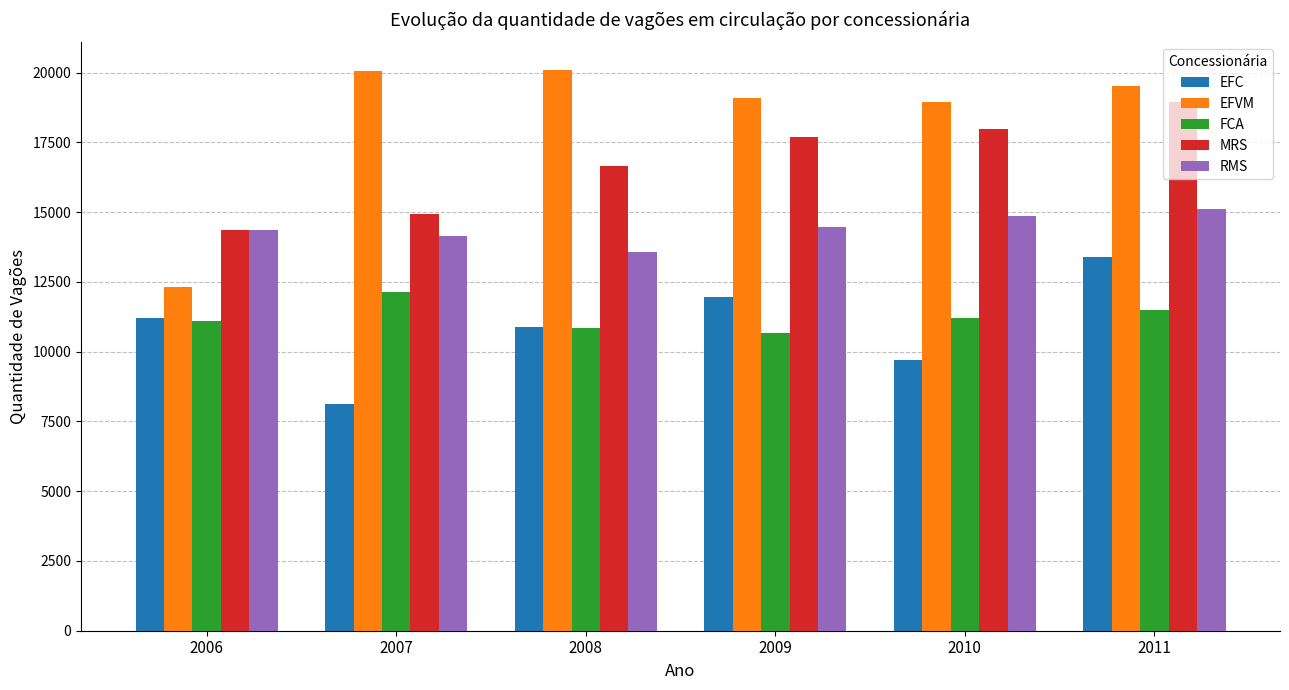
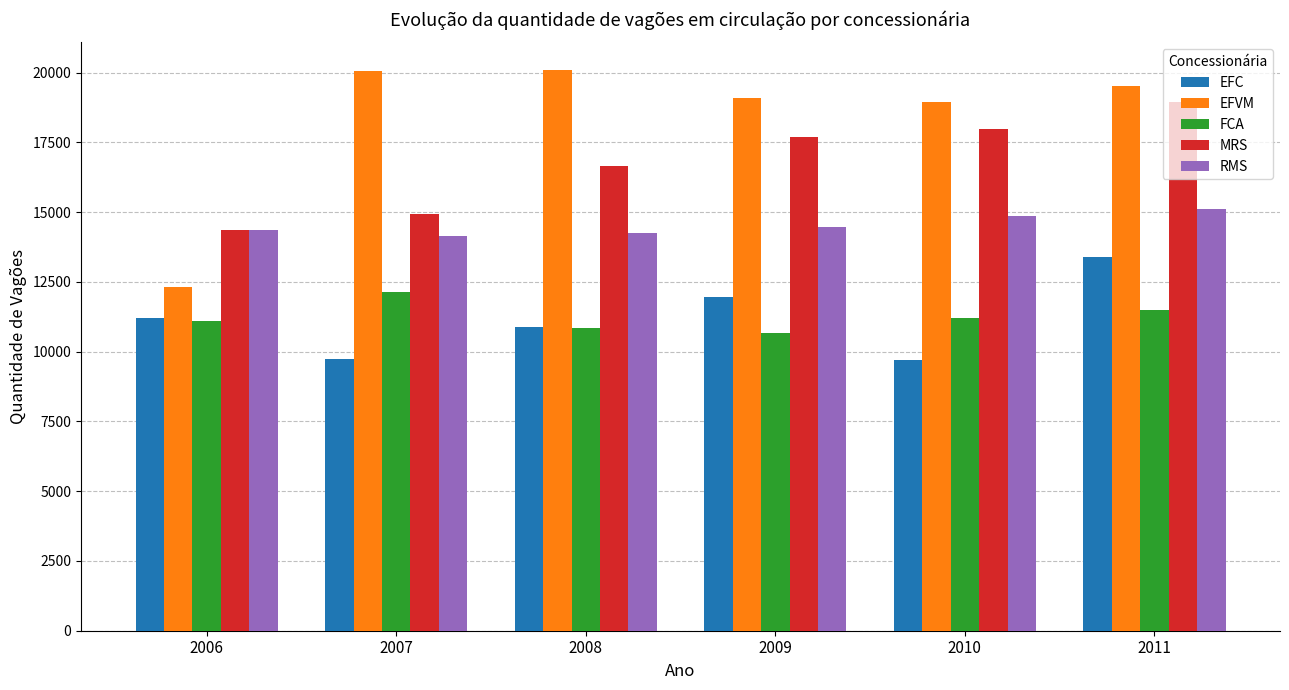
EFC, 2007: 8100 -> 9700
RMS, 2008: 13600 -> 14200
